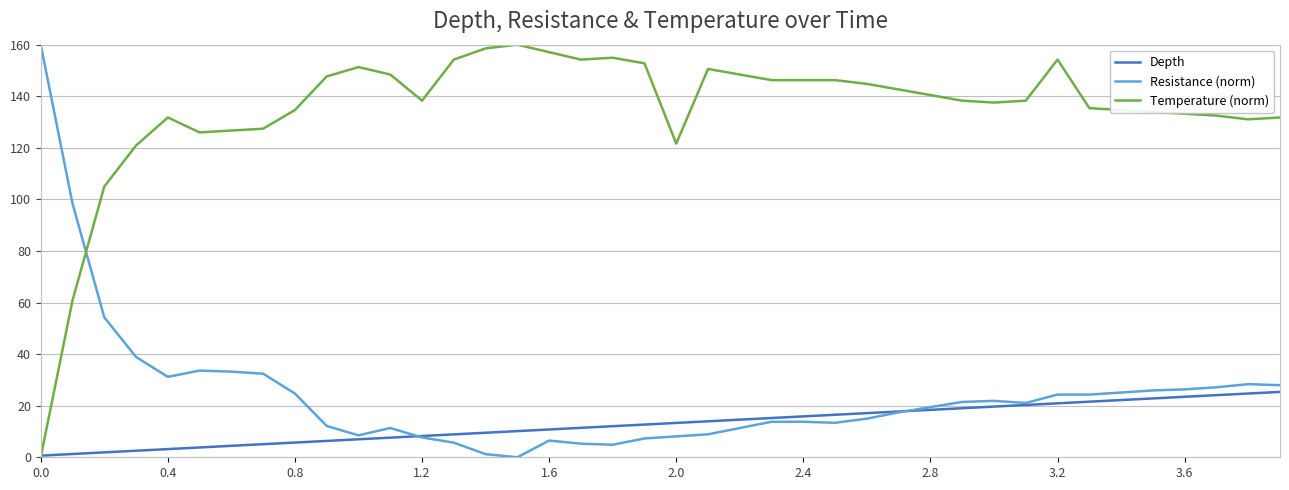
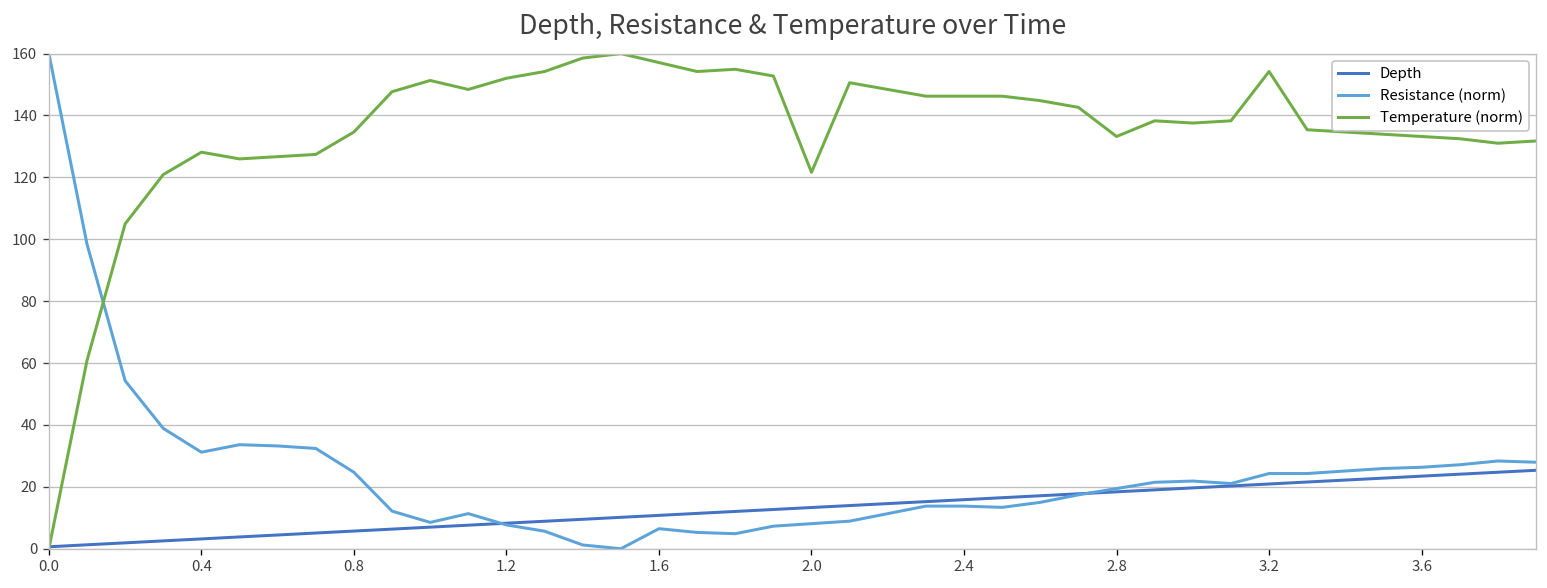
Temperature (norm), 0.4: 132 -> 128
Temperature (norm), 1.2: 138 -> 152
Temperature (norm), 2.8: 140 -> 133
